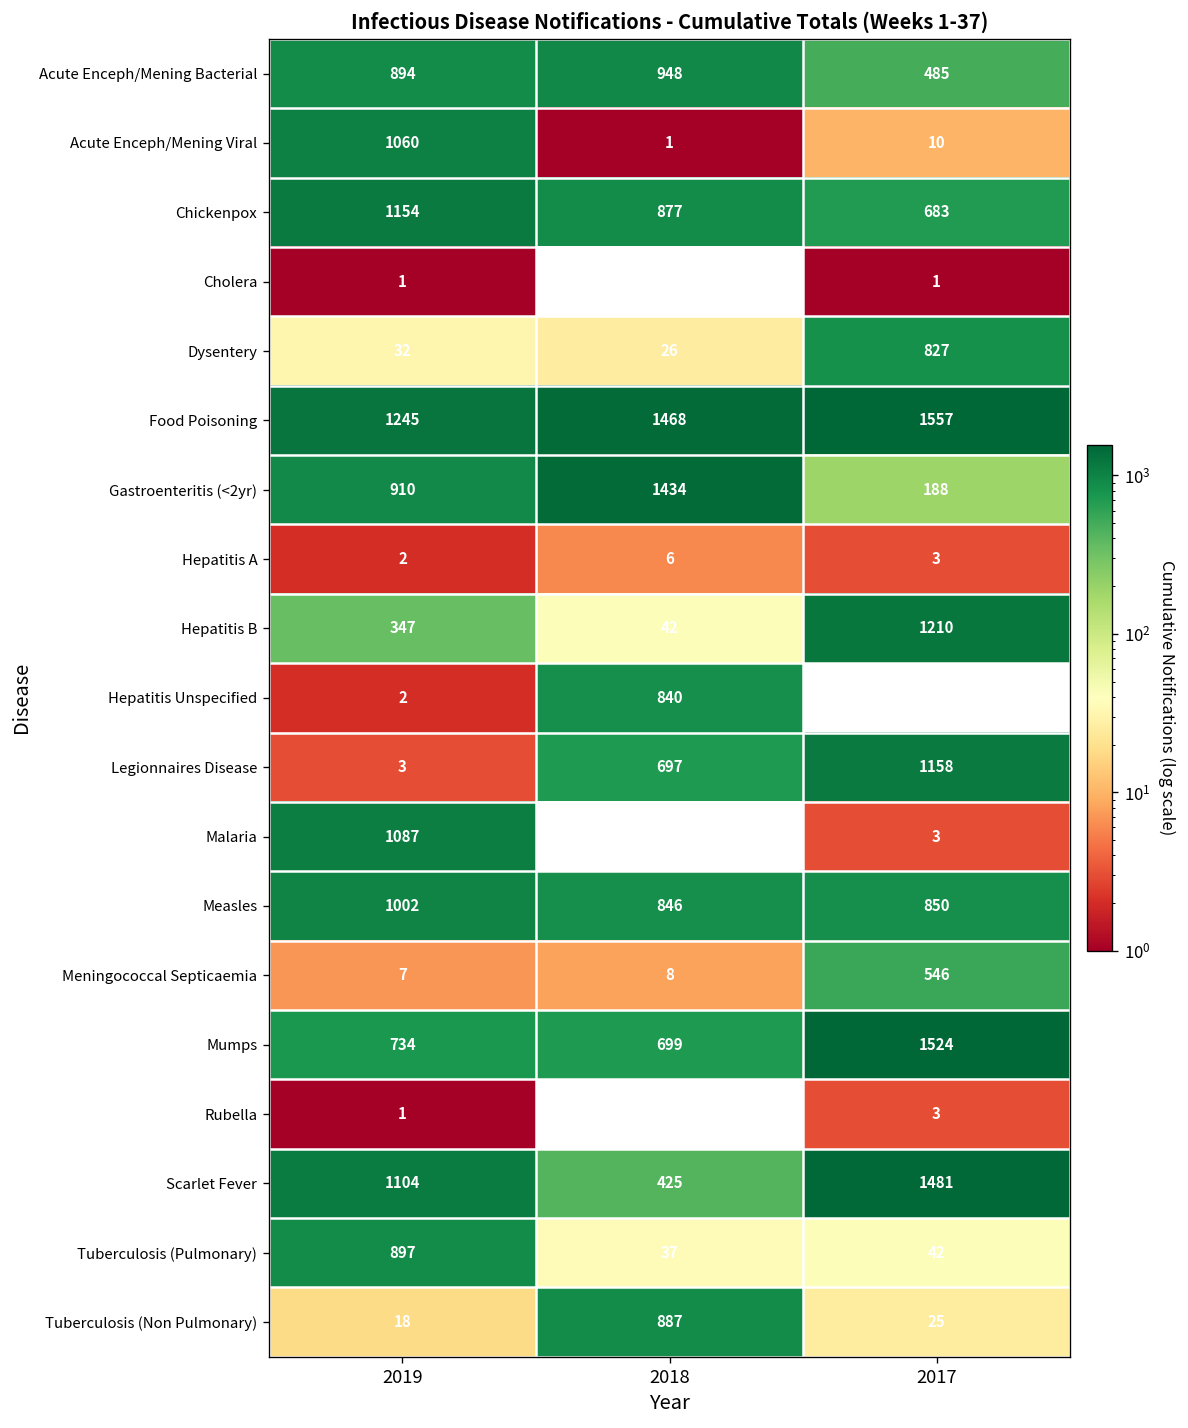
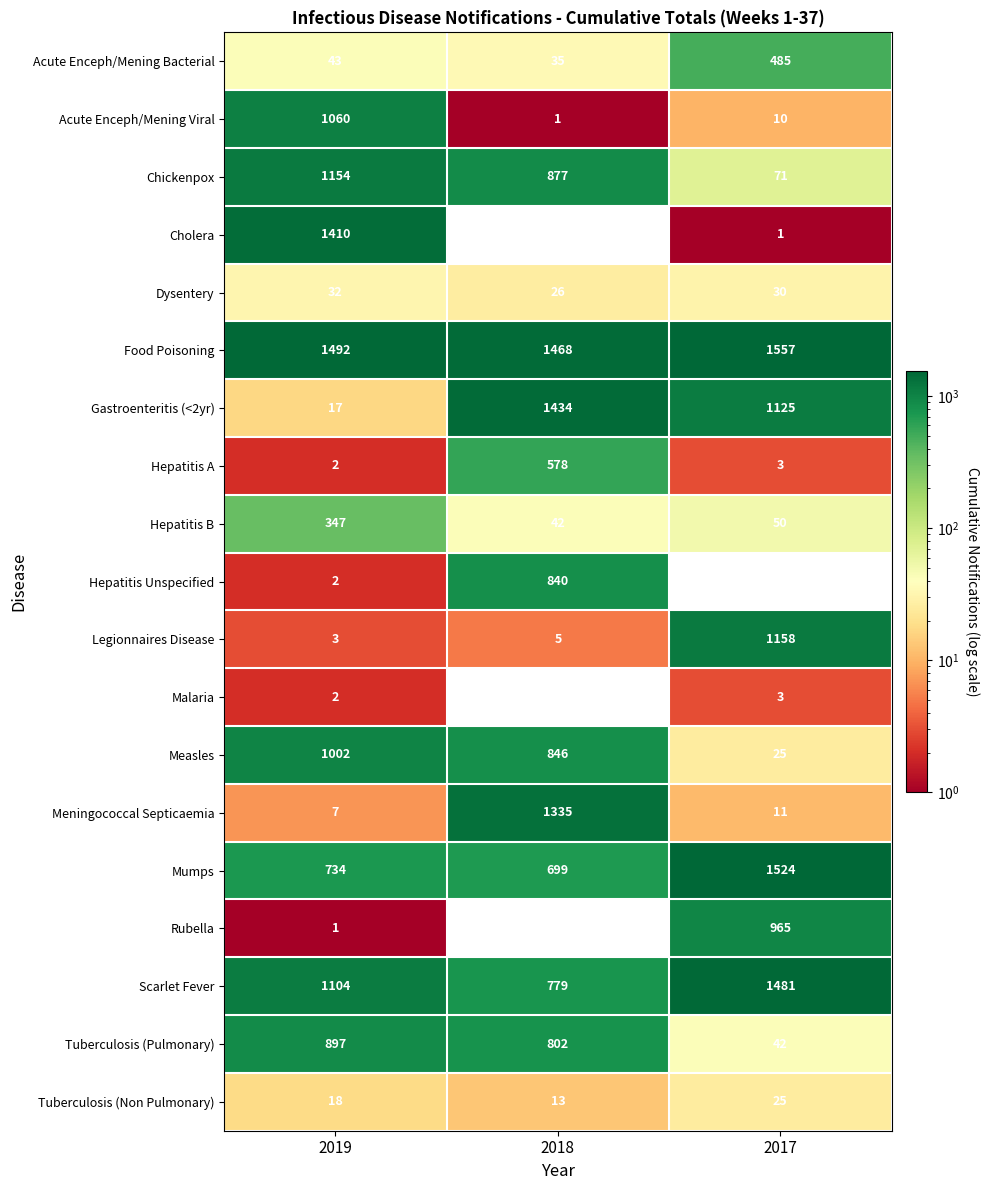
Acute Enceph/Mening Bacterial, 2019: 894 -> 43
Acute Enceph/Mening Bacterial, 2018: 948 -> 35
Chickenpox, 2017: 683 -> 71
Cholera, 2019: 1 -> 1410
Dysentery, 2017: 827 -> 30
Food Poisoning, 2019: 1245 -> 1492
Gastroenteritis (<2yr), 2019: 910 -> 17
Gastroenteritis (<2yr), 2017: 188 -> 1125
Hepatitis A, 2018: 6 -> 578
Hepatitis B, 2017: 1210 -> 50
Legionnaires Disease, 2018: 697 -> 5
Malaria, 2019: 1087 -> 2
Measles, 2017: 850 -> 25
Meningococcal Septicaemia, 2018: 8 -> 1335
Meningococcal Septicaemia, 2017: 546 -> 11
Rubella, 2017: 3 -> 965
Scarlet Fever, 2018: 425 -> 779
Tuberculosis (Pulmonary), 2018: 37 -> 802
Tuberculosis (Non Pulmonary), 2018: 887 -> 13
